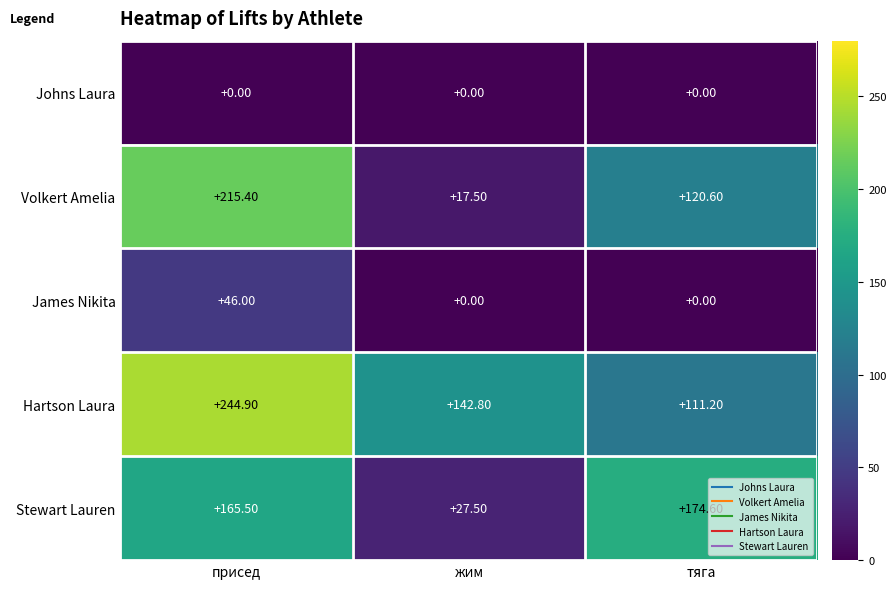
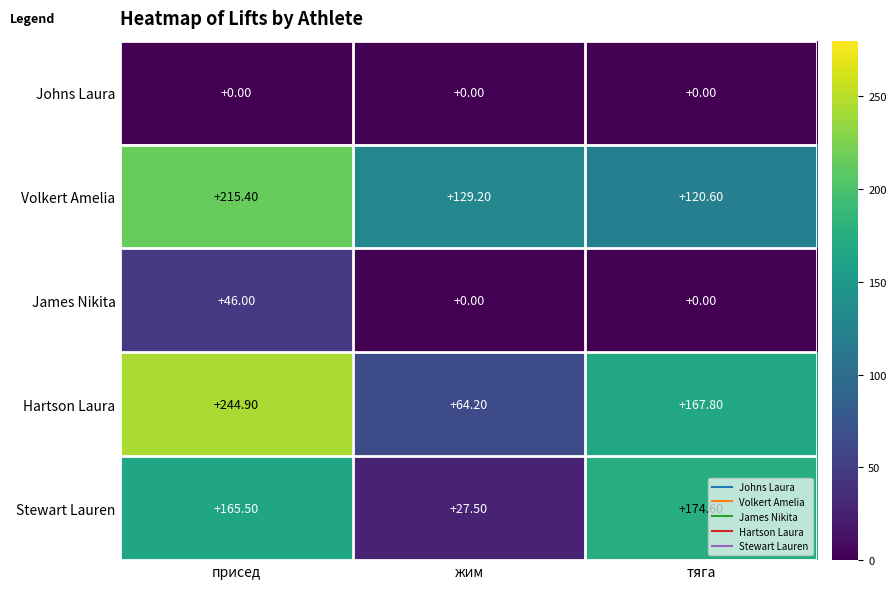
Volkert Amelia, жим: +17.50 -> +129.20
Hartson Laura, жим: +142.80 -> +64.20
Hartson Laura, тяга: +111.20 -> +167.80
